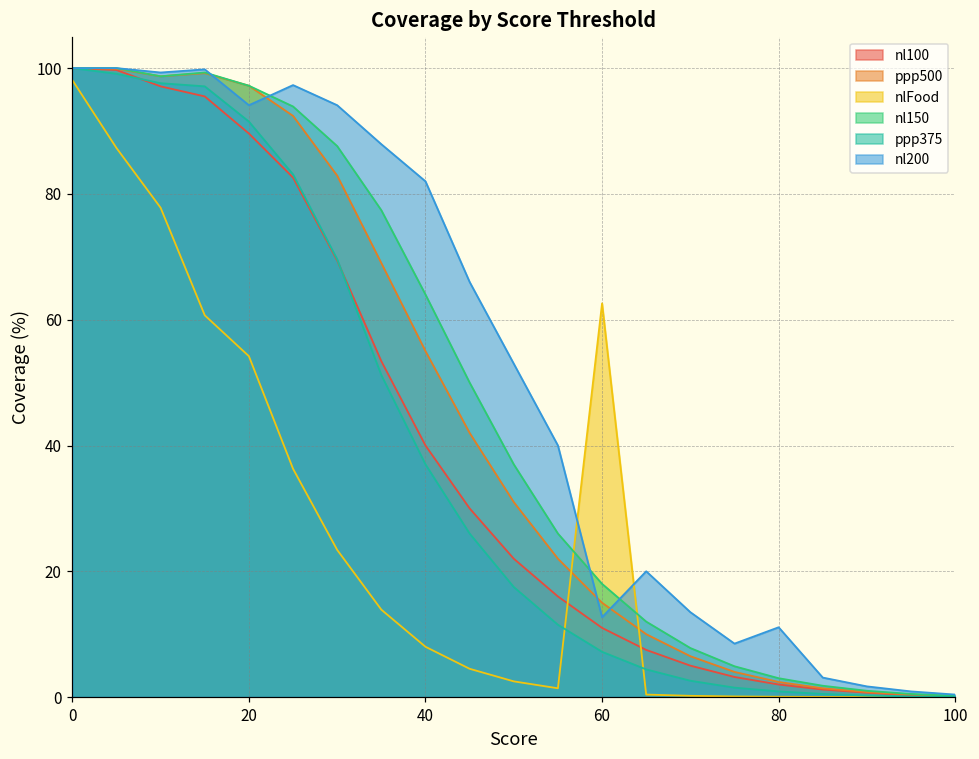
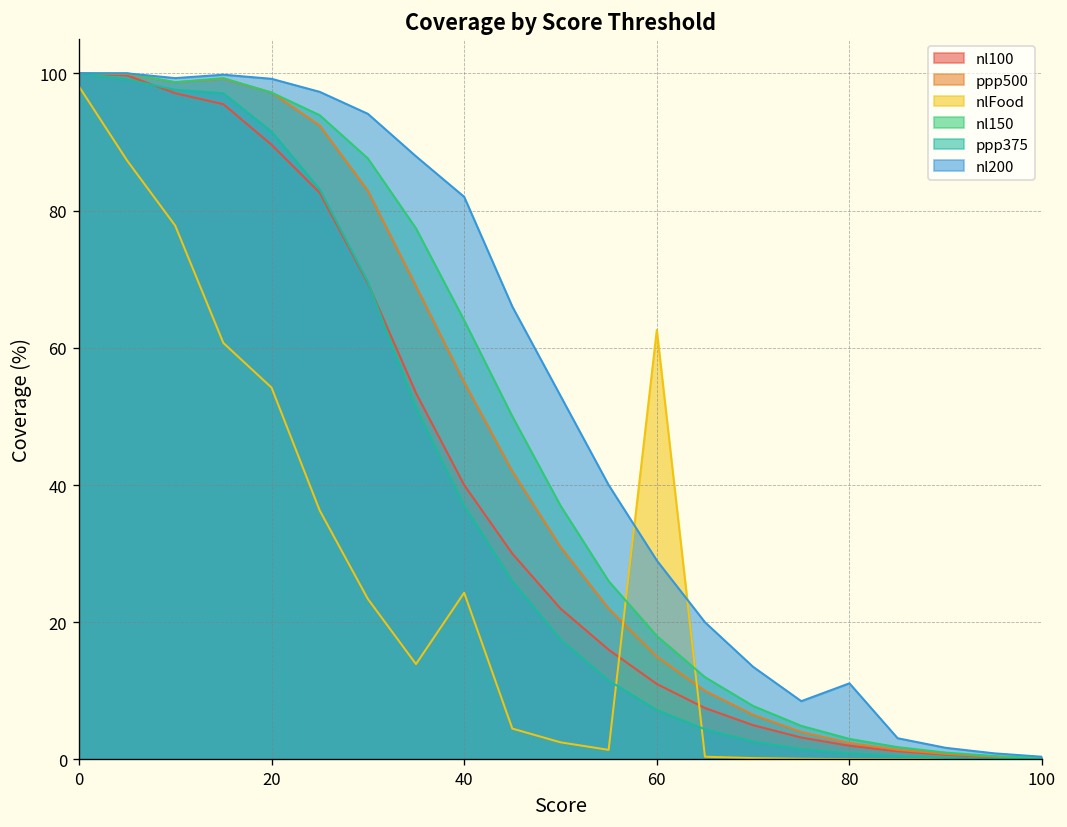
nl200, 20: 94 -> 99
nlFood, 40: 8 -> 24
nl200, 60: 13 -> 29
